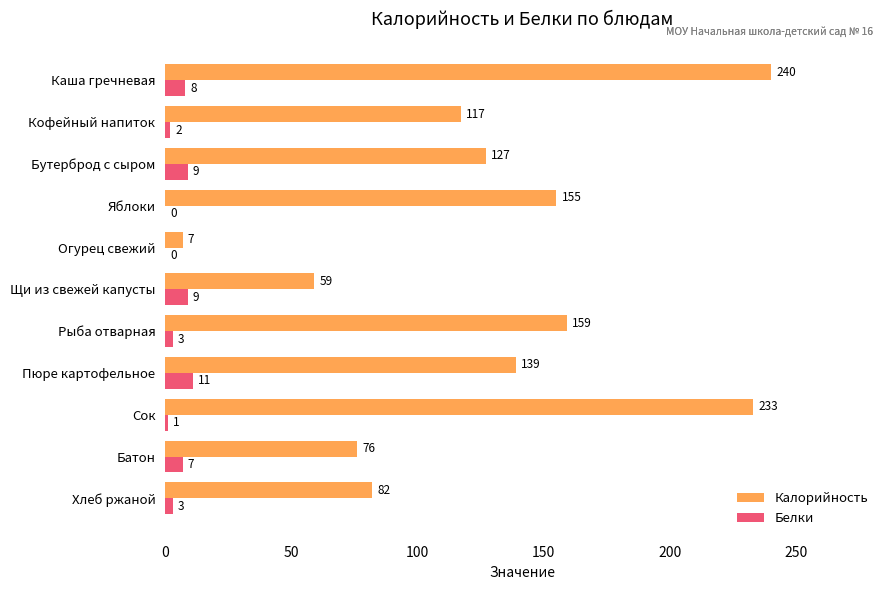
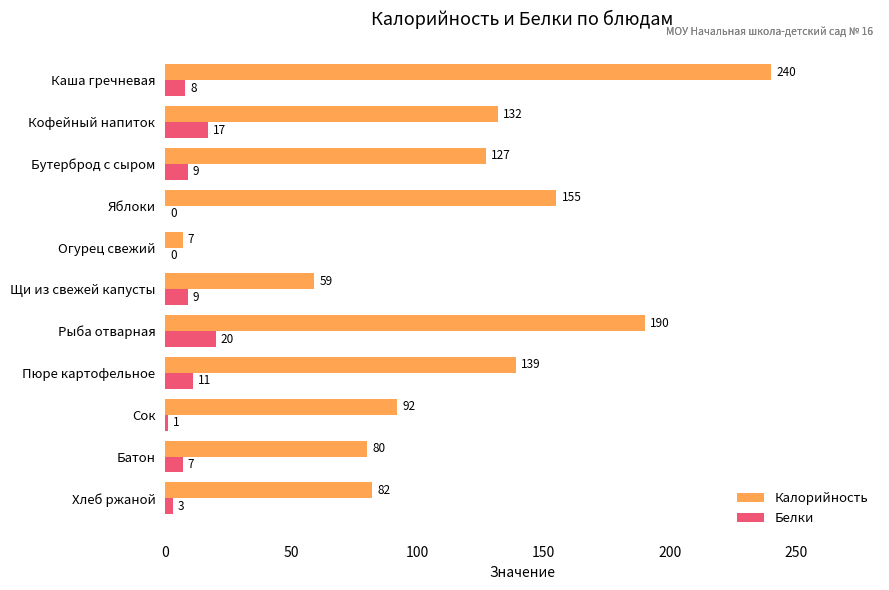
Калорийность, Кофейный напиток: 117 -> 132
Белки, Кофейный напиток: 2 -> 17
Калорийность, Рыба отварная: 159 -> 190
Белки, Рыба отварная: 3 -> 20
Калорийность, Сок: 233 -> 92
Калорийность, Батон: 76 -> 80
